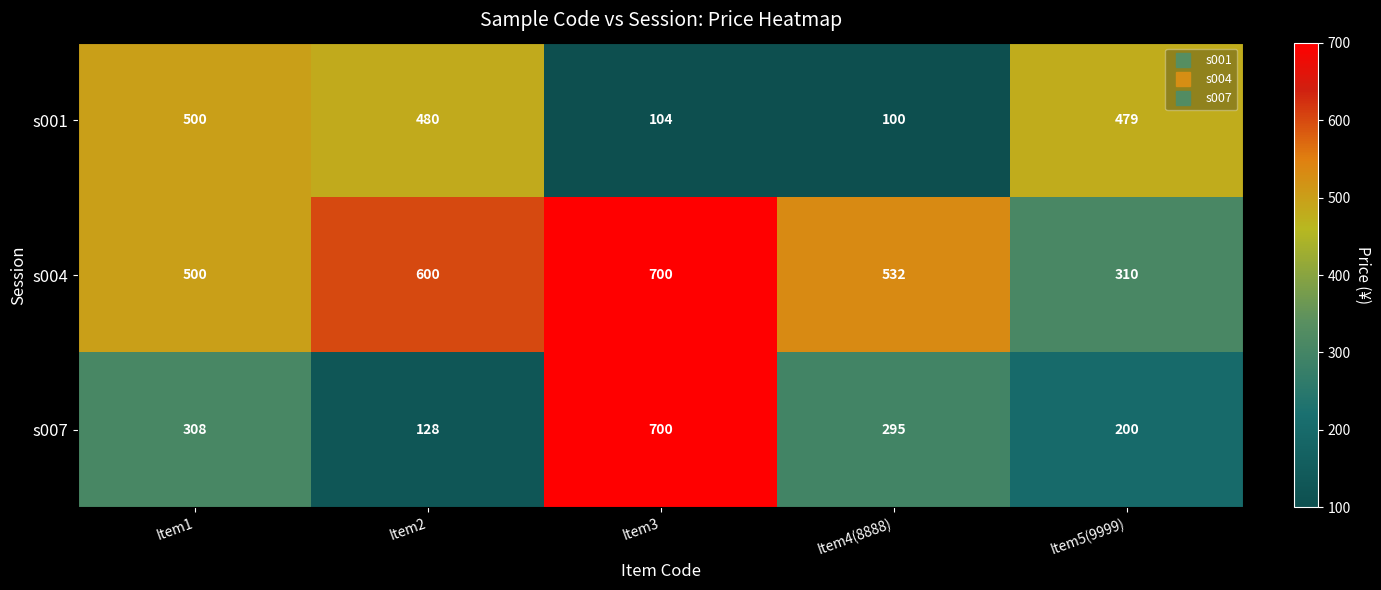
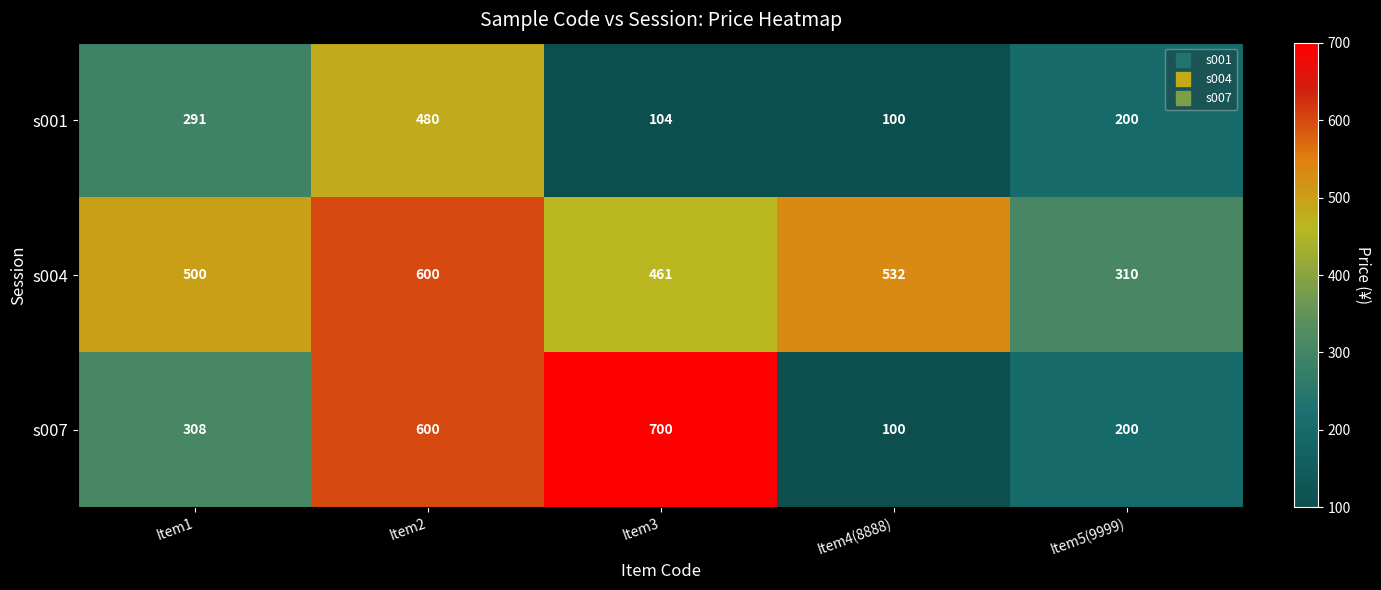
s001, Item1: 500 -> 291
s001, Item5(9999): 479 -> 200
s004, Item3: 700 -> 461
s007, Item2: 128 -> 600
s007, Item4(8888): 295 -> 100
